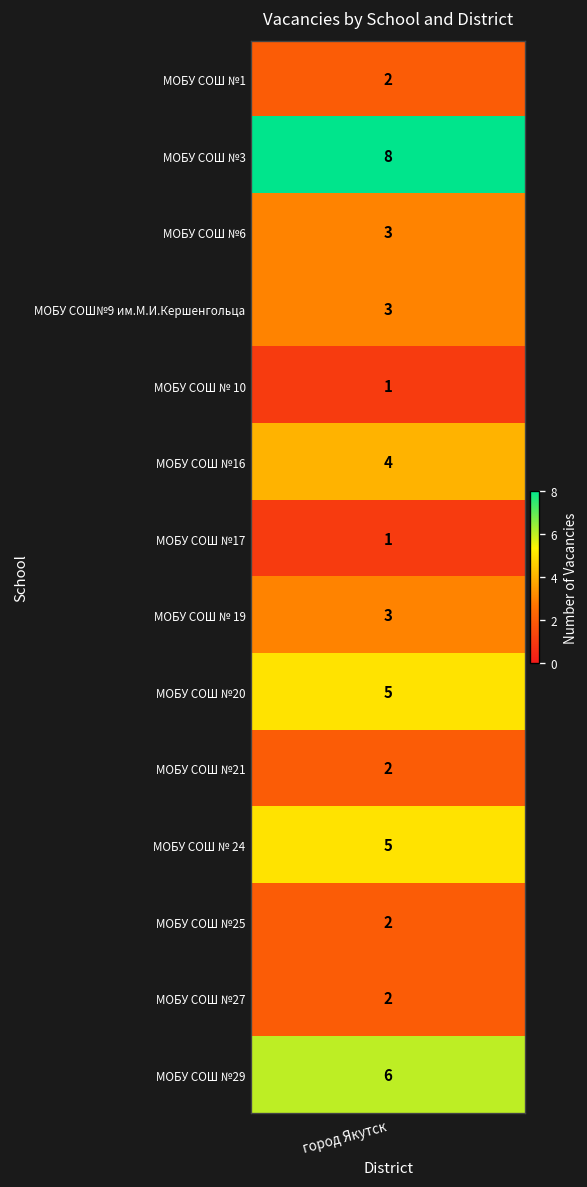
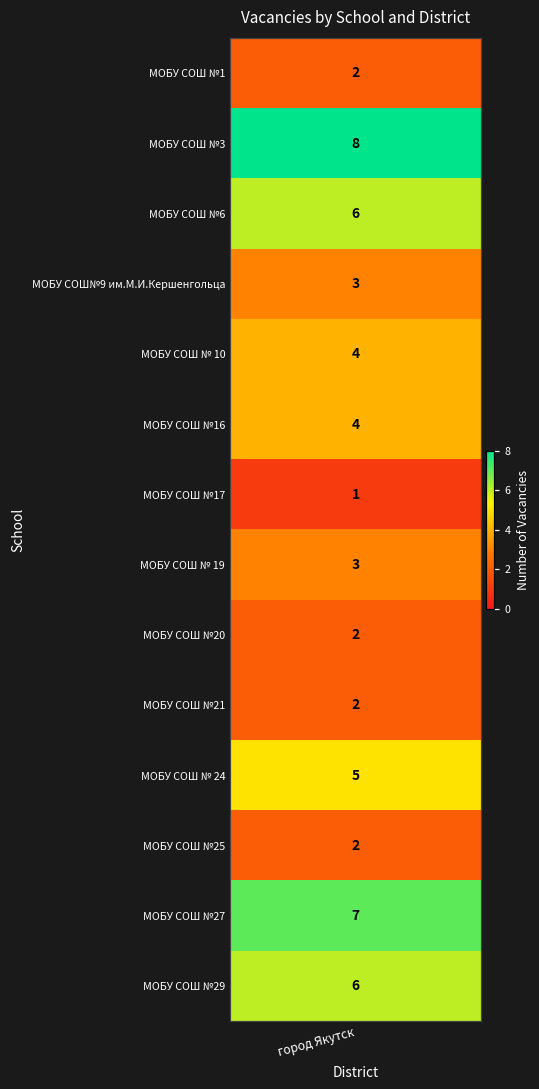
МОБУ СОШ №6, город Якутск: 3 -> 6
МОБУ СОШ № 10, город Якутск: 1 -> 4
МОБУ СОШ №20, город Якутск: 5 -> 2
МОБУ СОШ №27, город Якутск: 2 -> 7
